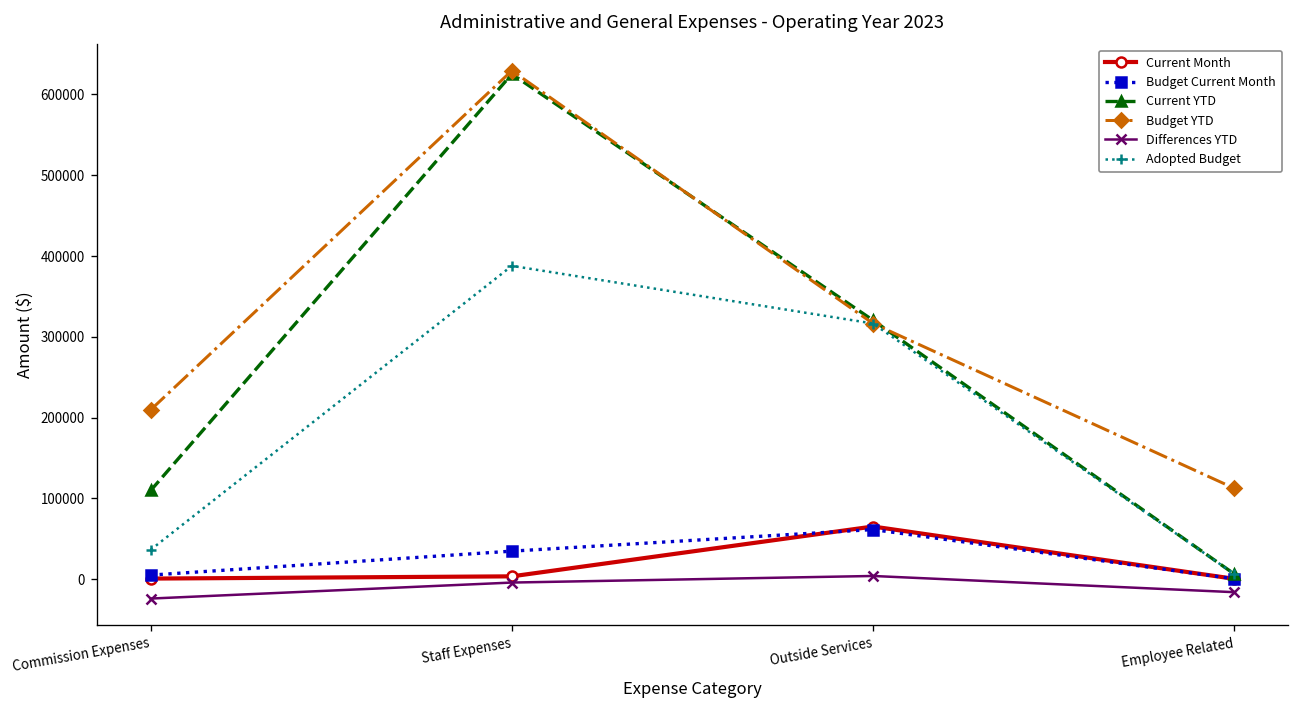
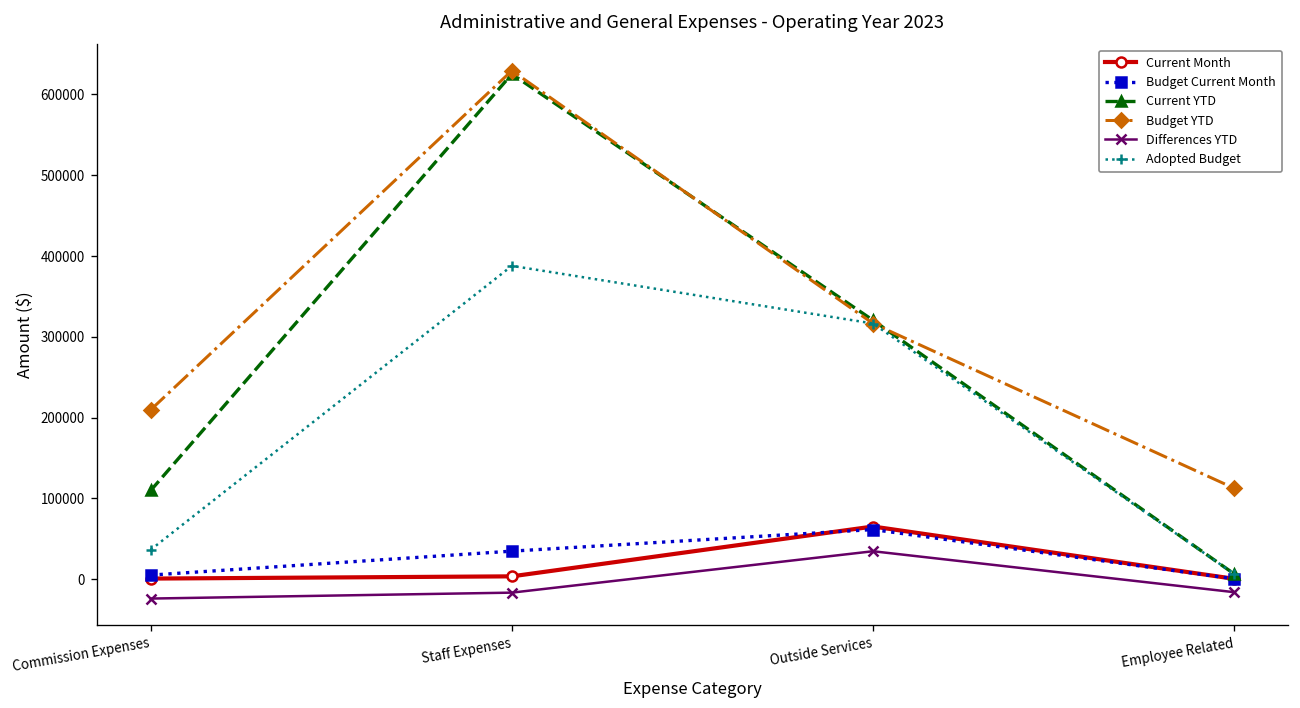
Differences YTD, Staff Expenses: 0 -> -20000
Differences YTD, Outside Services: 0 -> 30000
